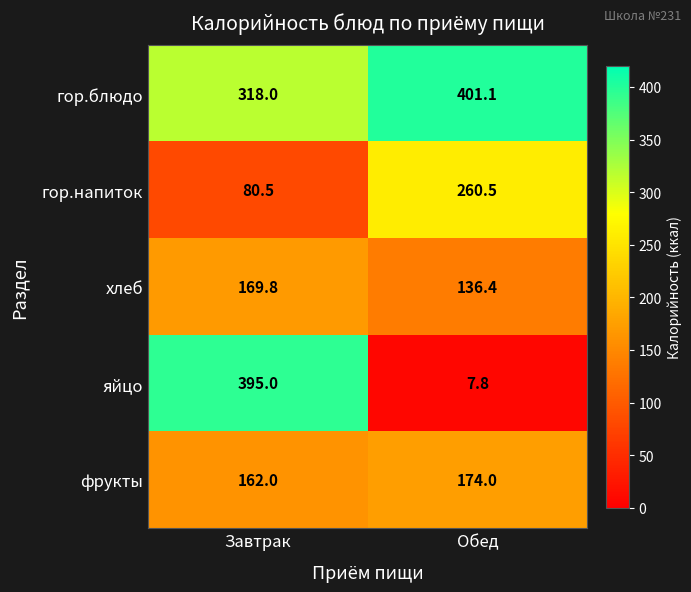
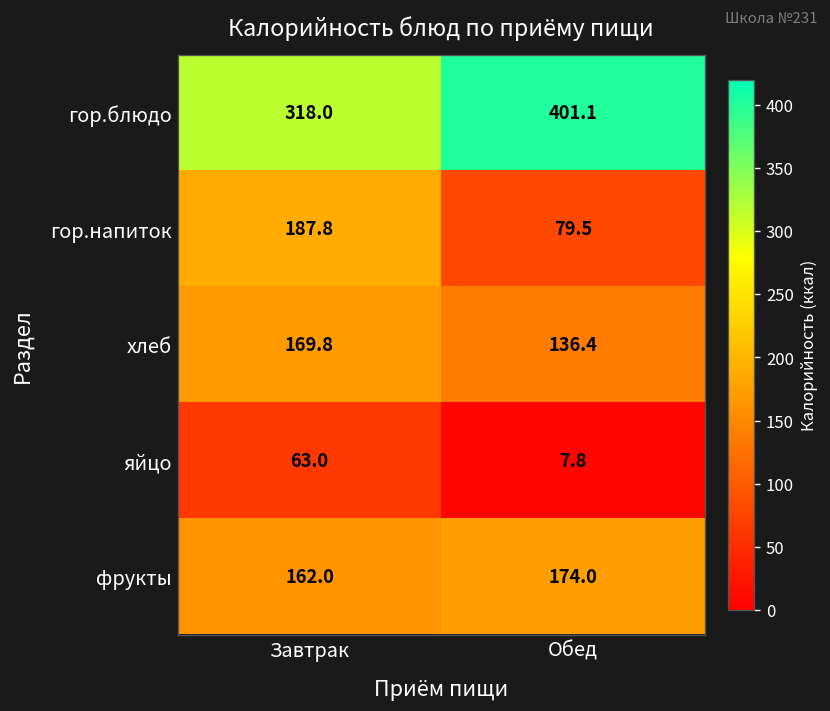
гор.напиток, Завтрак: 80.5 -> 187.8
гор.напиток, Обед: 260.5 -> 79.5
яйцо, Завтрак: 395.0 -> 63.0
